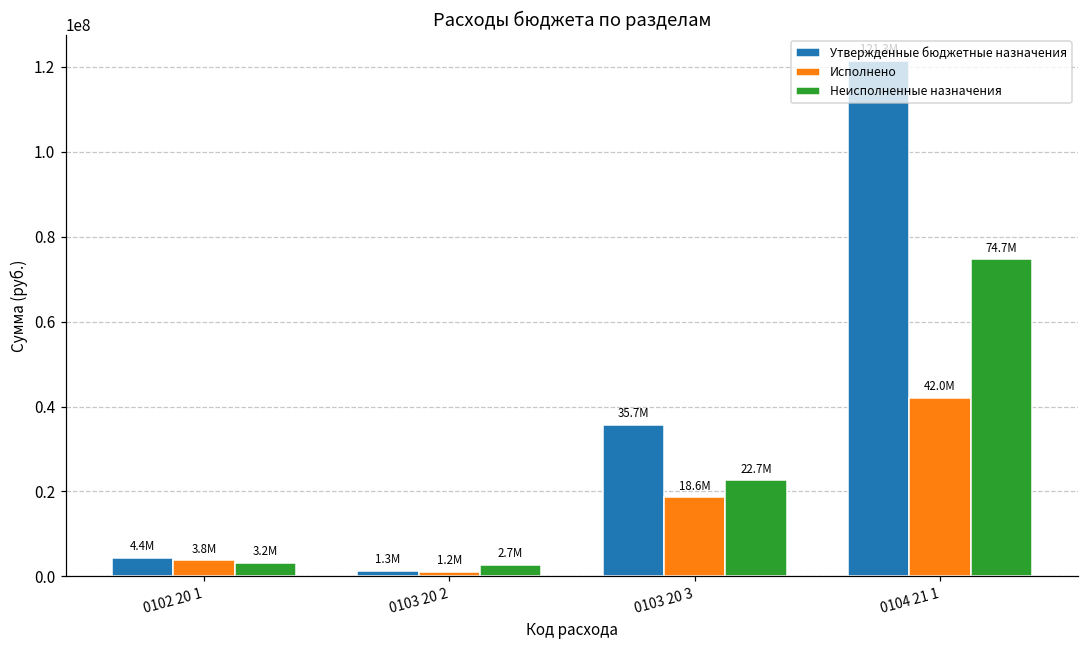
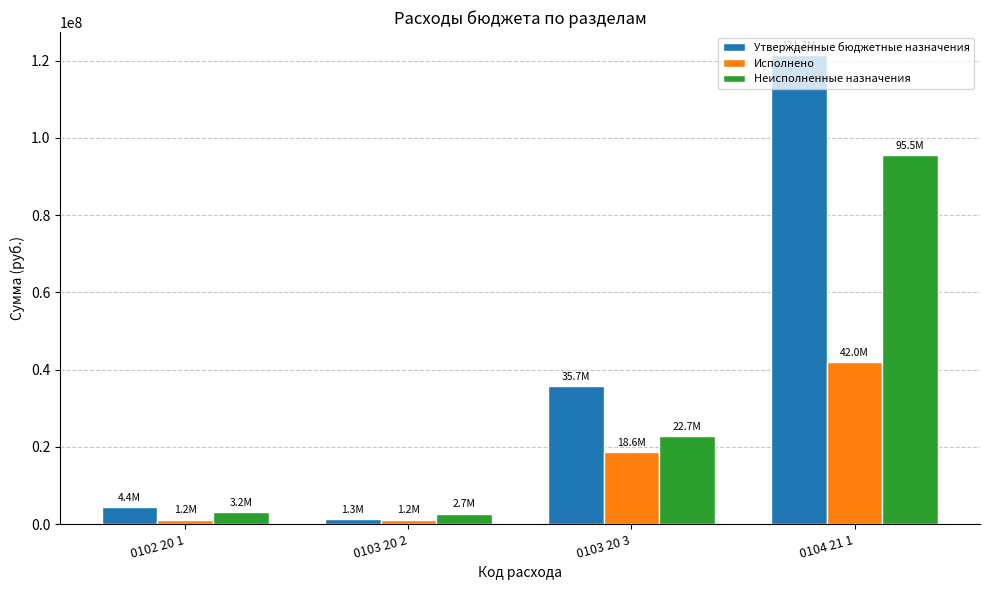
Исполнено, 0102 20 1: 3.8M -> 1.2M
Неисполненные назначения, 0104 21 1: 74.7M -> 95.5M
